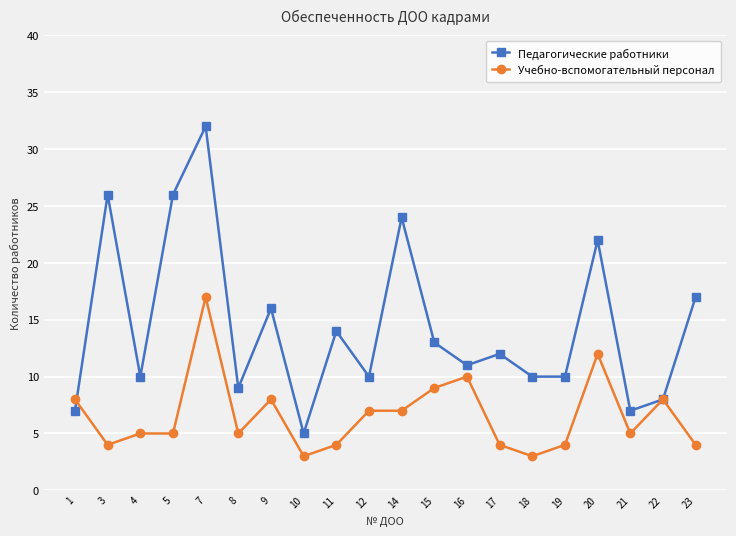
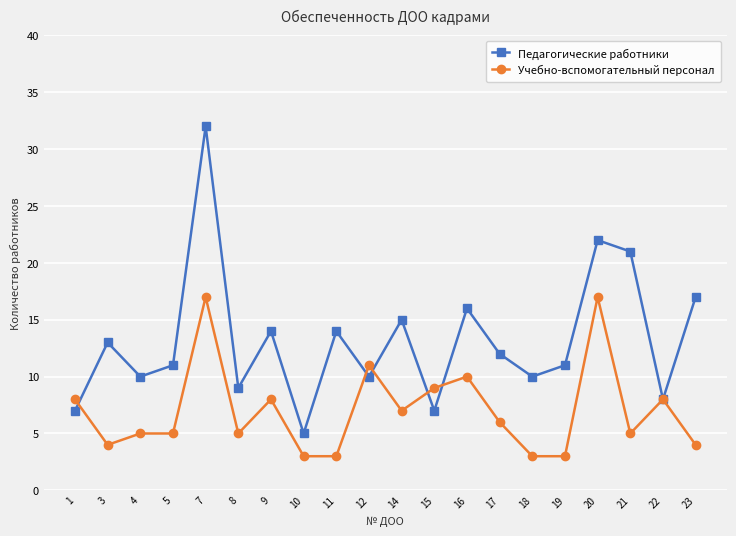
Педагогические работники, 3: 26 -> 13
Педагогические работники, 5: 26 -> 11
Педагогические работники, 9: 16 -> 14
Учебно-вспомогательный персонал, 11: 4 -> 3
Учебно-вспомогательный персонал, 12: 7 -> 11
Педагогические работники, 14: 24 -> 15
Педагогические работники, 15: 13 -> 7
Педагогические работники, 16: 11 -> 16
Учебно-вспомогательный персонал, 17: 4 -> 6
Педагогические работники, 19: 10 -> 11
Учебно-вспомогательный персонал, 19: 4 -> 3
Учебно-вспомогательный персонал, 20: 12 -> 17
Педагогические работники, 21: 7 -> 21
